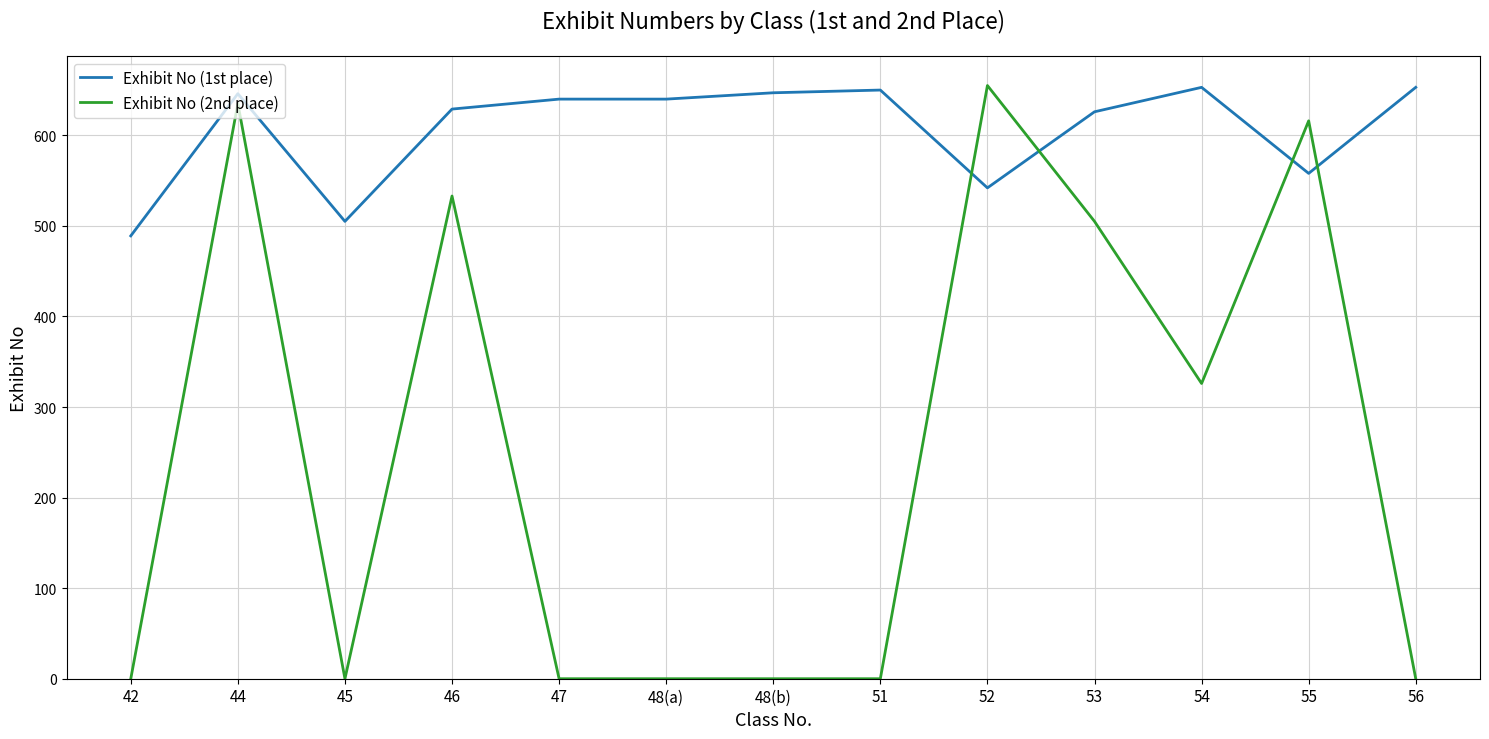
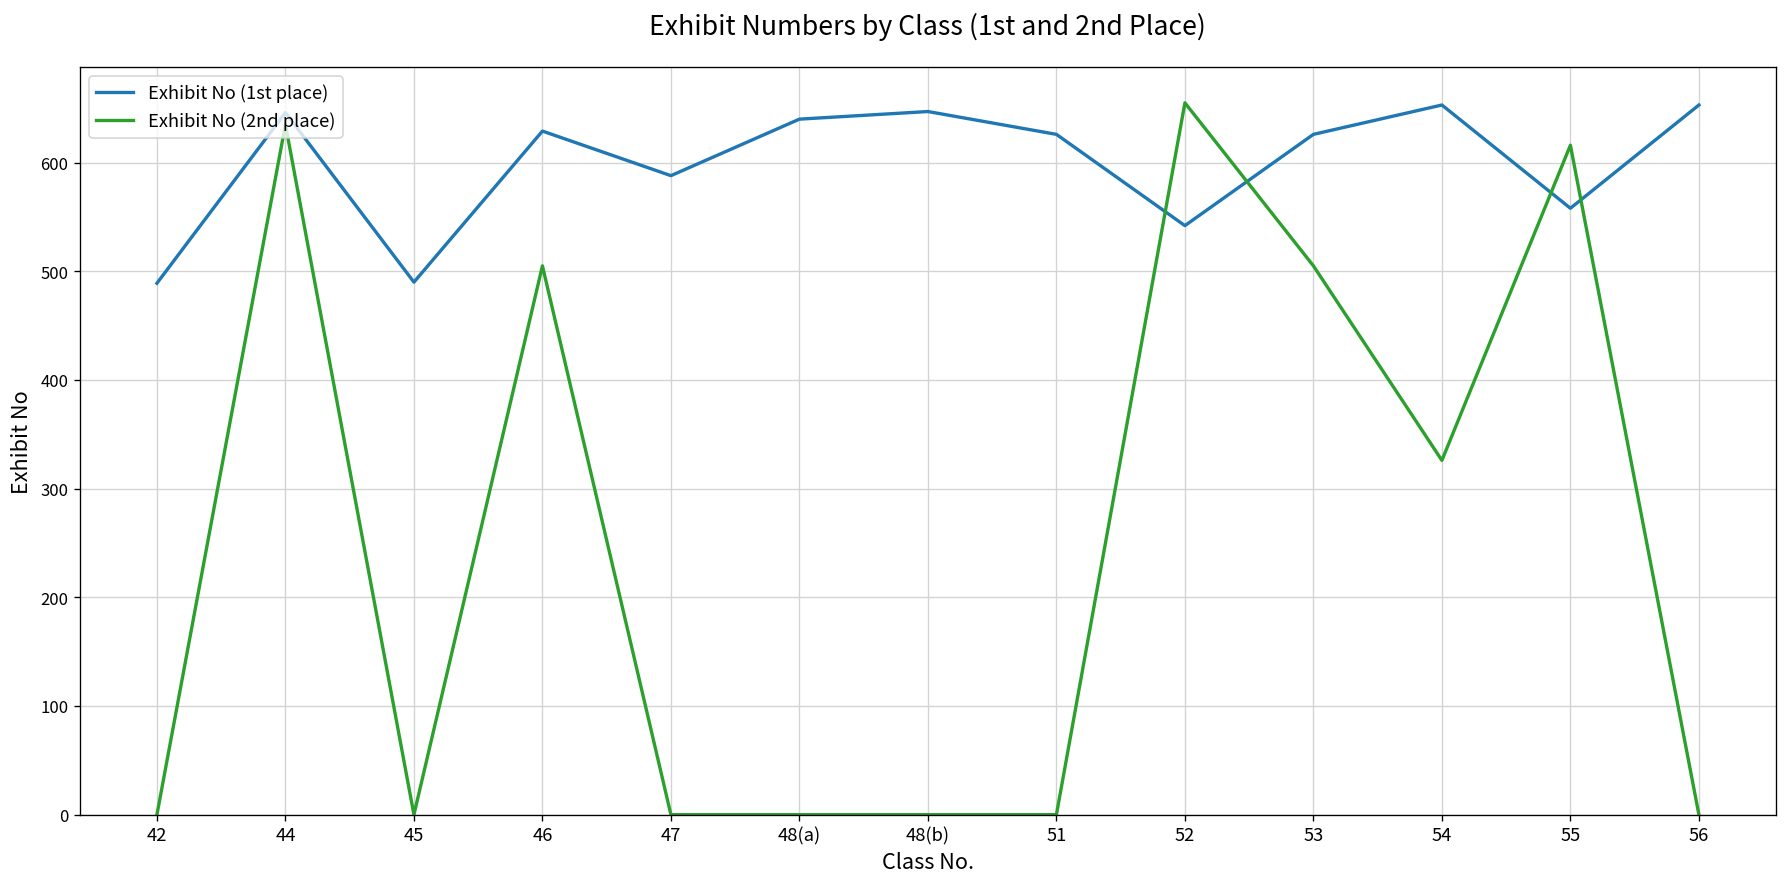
Exhibit No (1st place), 45: 510 -> 490
Exhibit No (2nd place), 46: 530 -> 510
Exhibit No (1st place), 47: 640 -> 590
Exhibit No (1st place), 51: 650 -> 630
